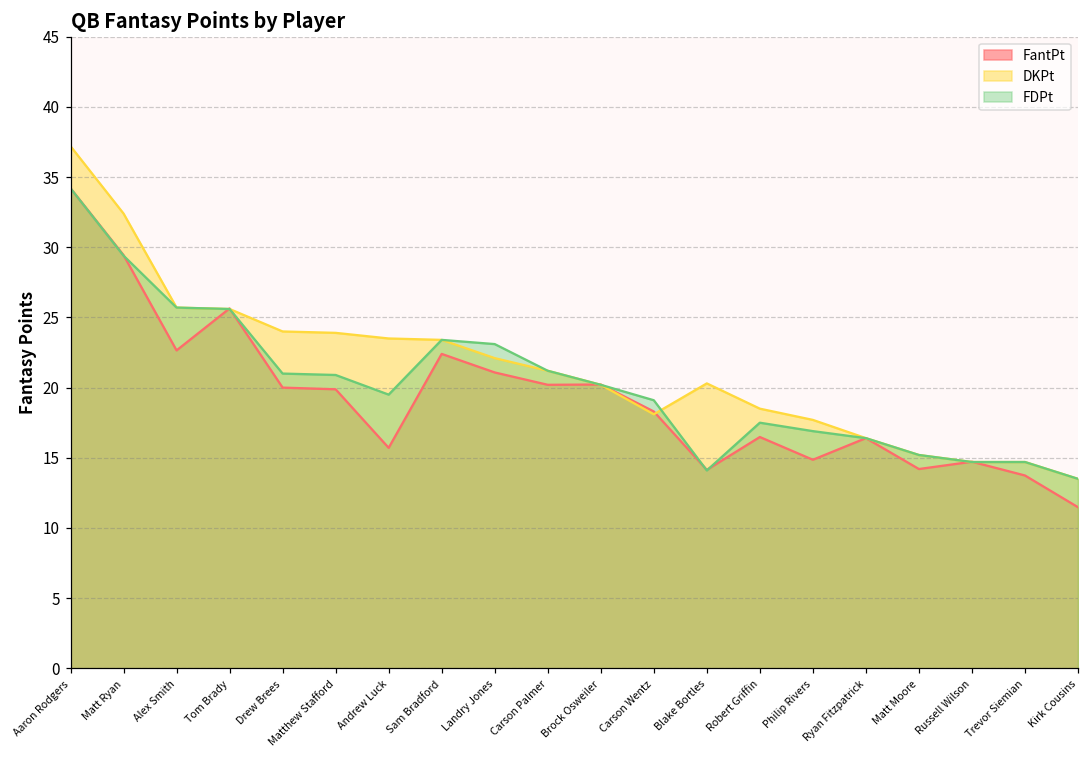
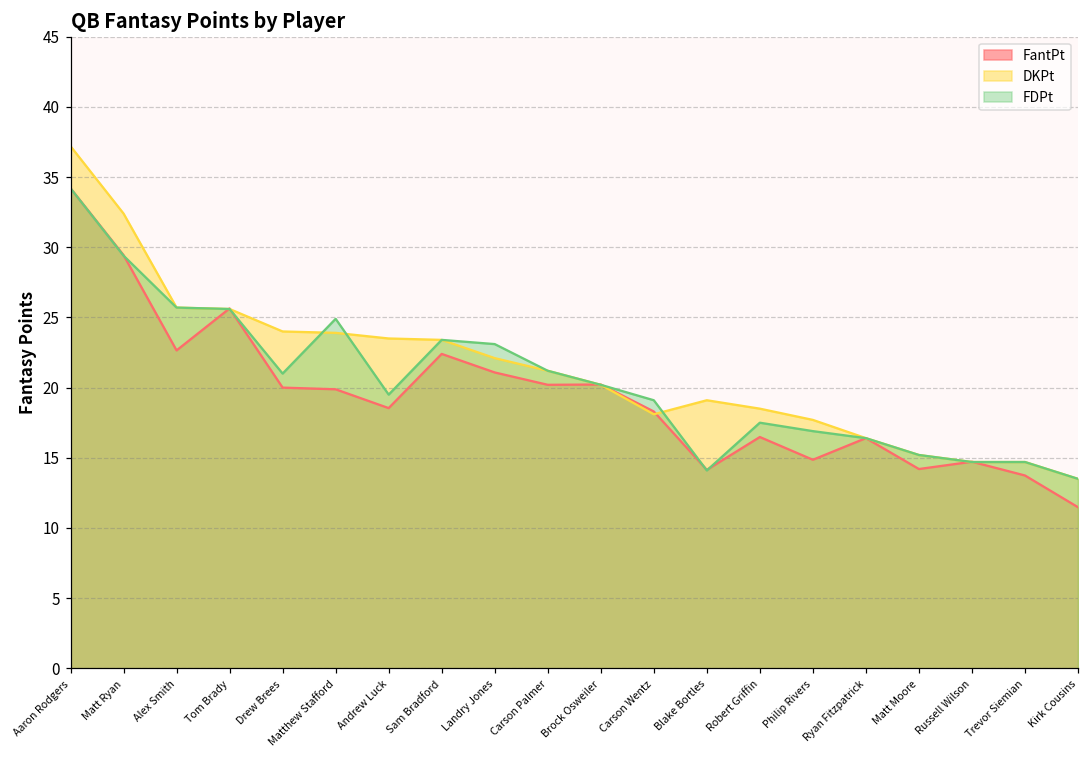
FDPt, Matthew Stafford: 20.9 -> 24.9
FantPt, Andrew Luck: 15.7 -> 18.5
DKPt, Blake Bortles: 20.3 -> 19.1
